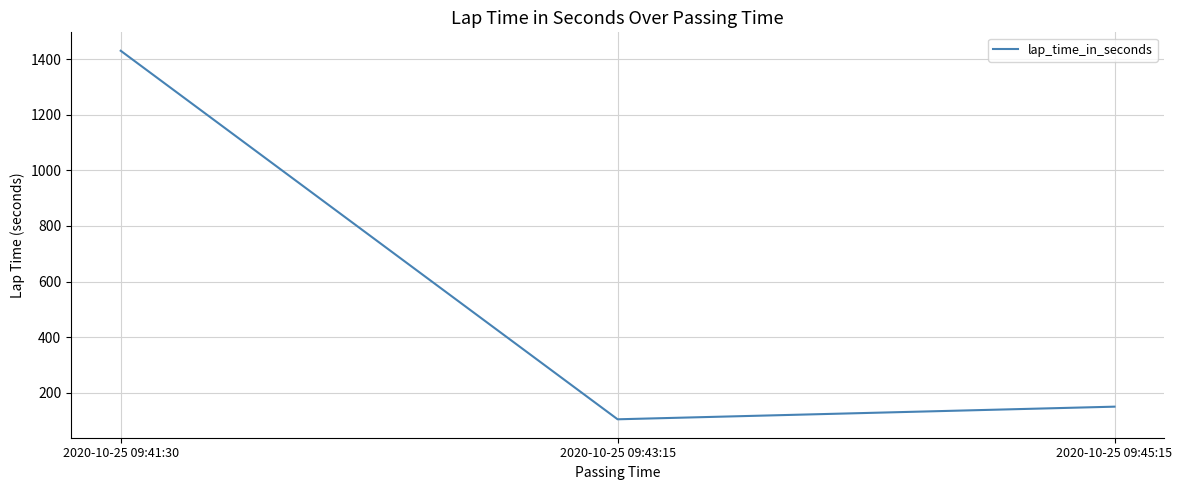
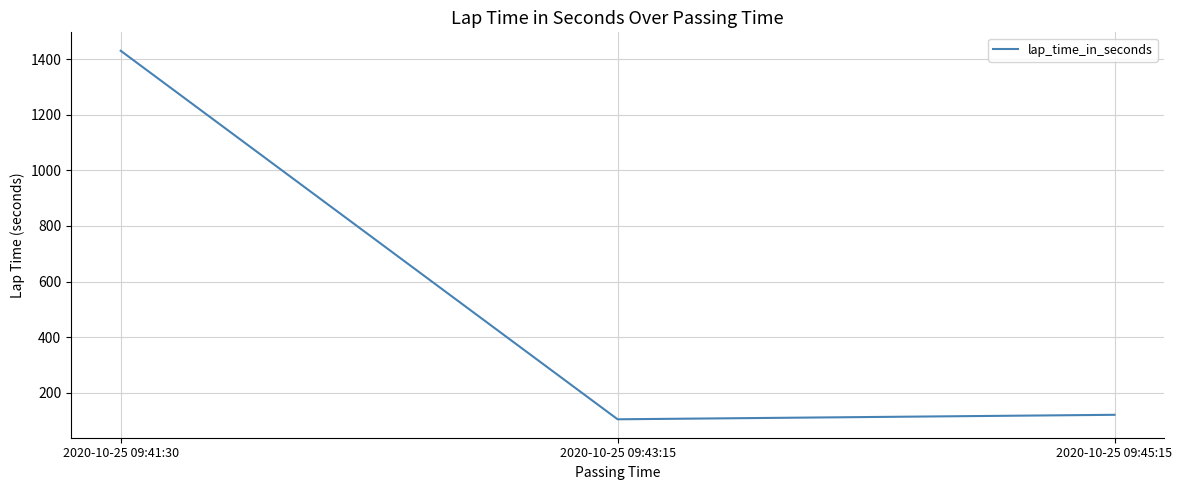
2020-10-25 09:45:15: 150 -> 120
